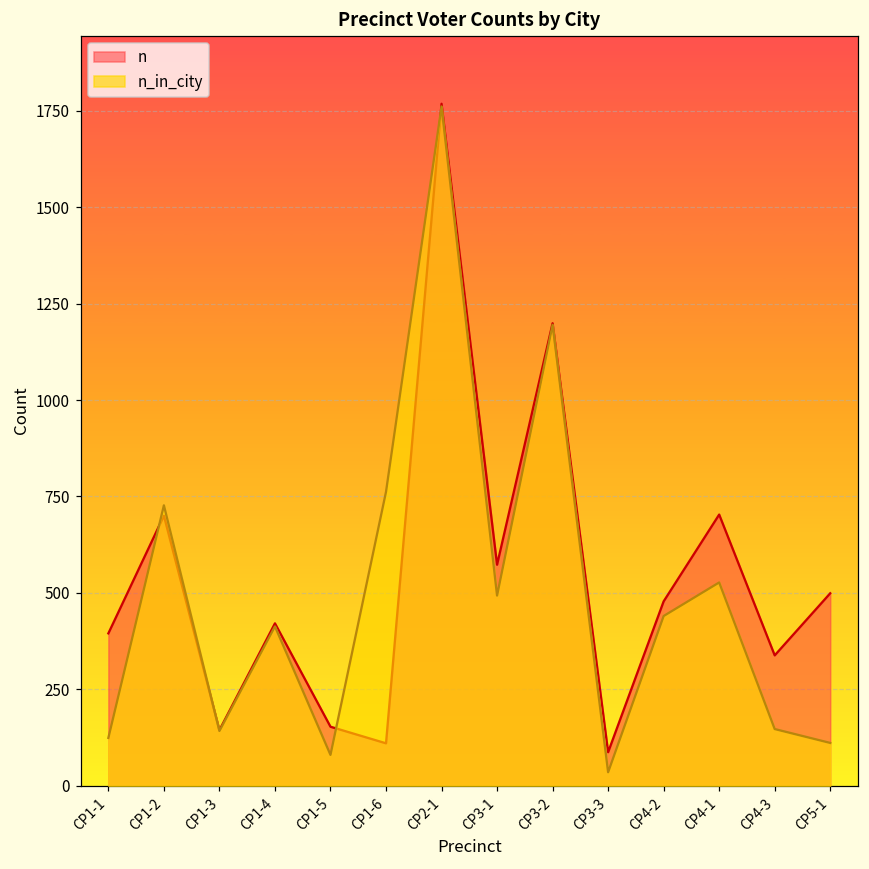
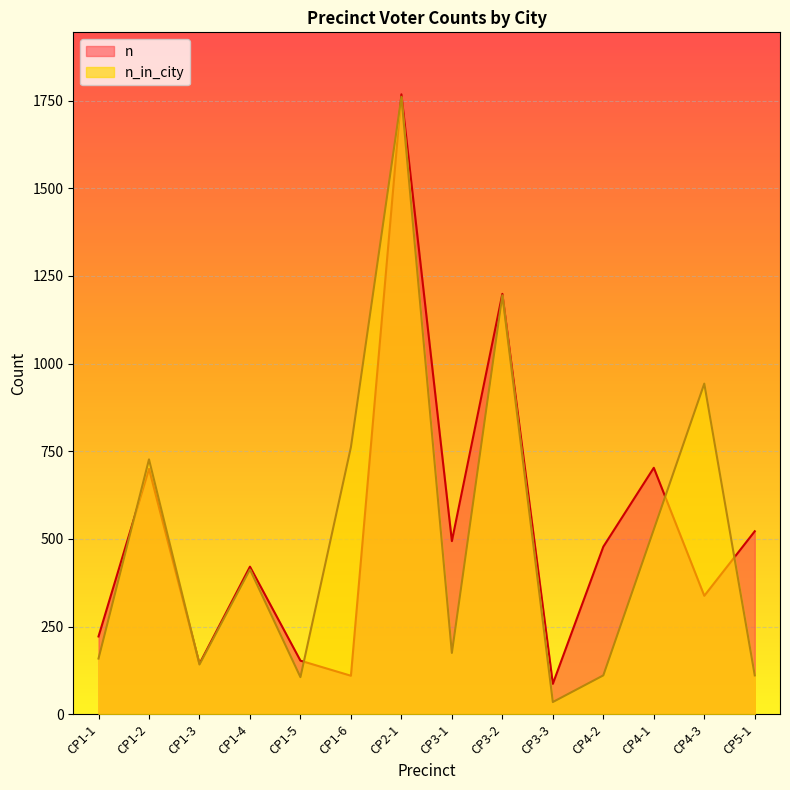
n, CP1-1: 400 -> 220
n_in_city, CP1-1: 120 -> 160
n_in_city, CP1-5: 80 -> 110
n, CP3-1: 570 -> 490
n_in_city, CP3-1: 490 -> 180
n_in_city, CP4-2: 440 -> 110
n_in_city, CP4-3: 150 -> 940
n, CP5-1: 500 -> 520
